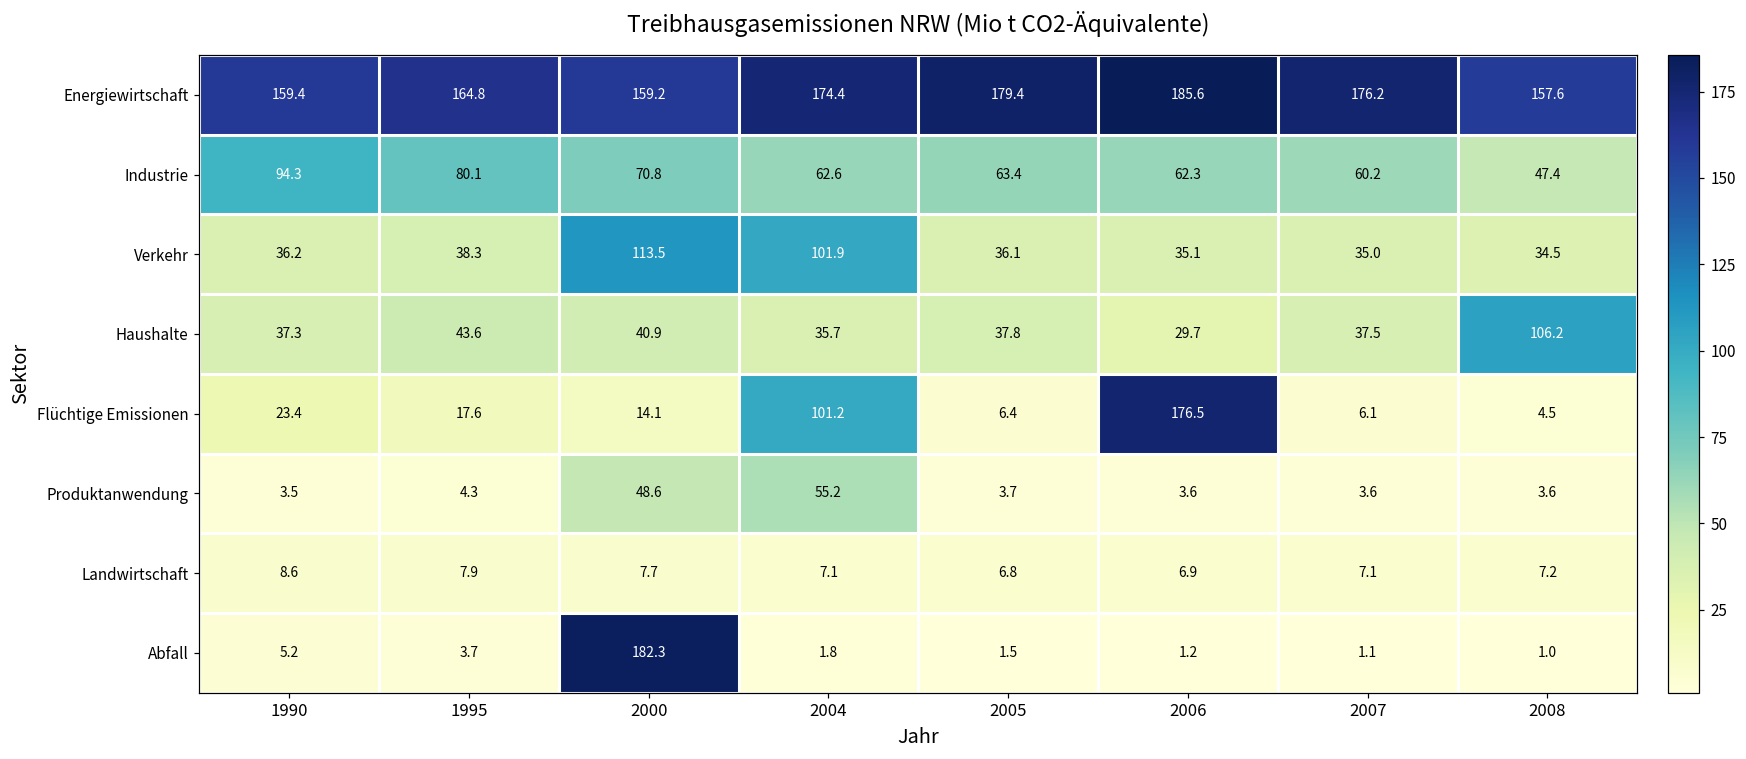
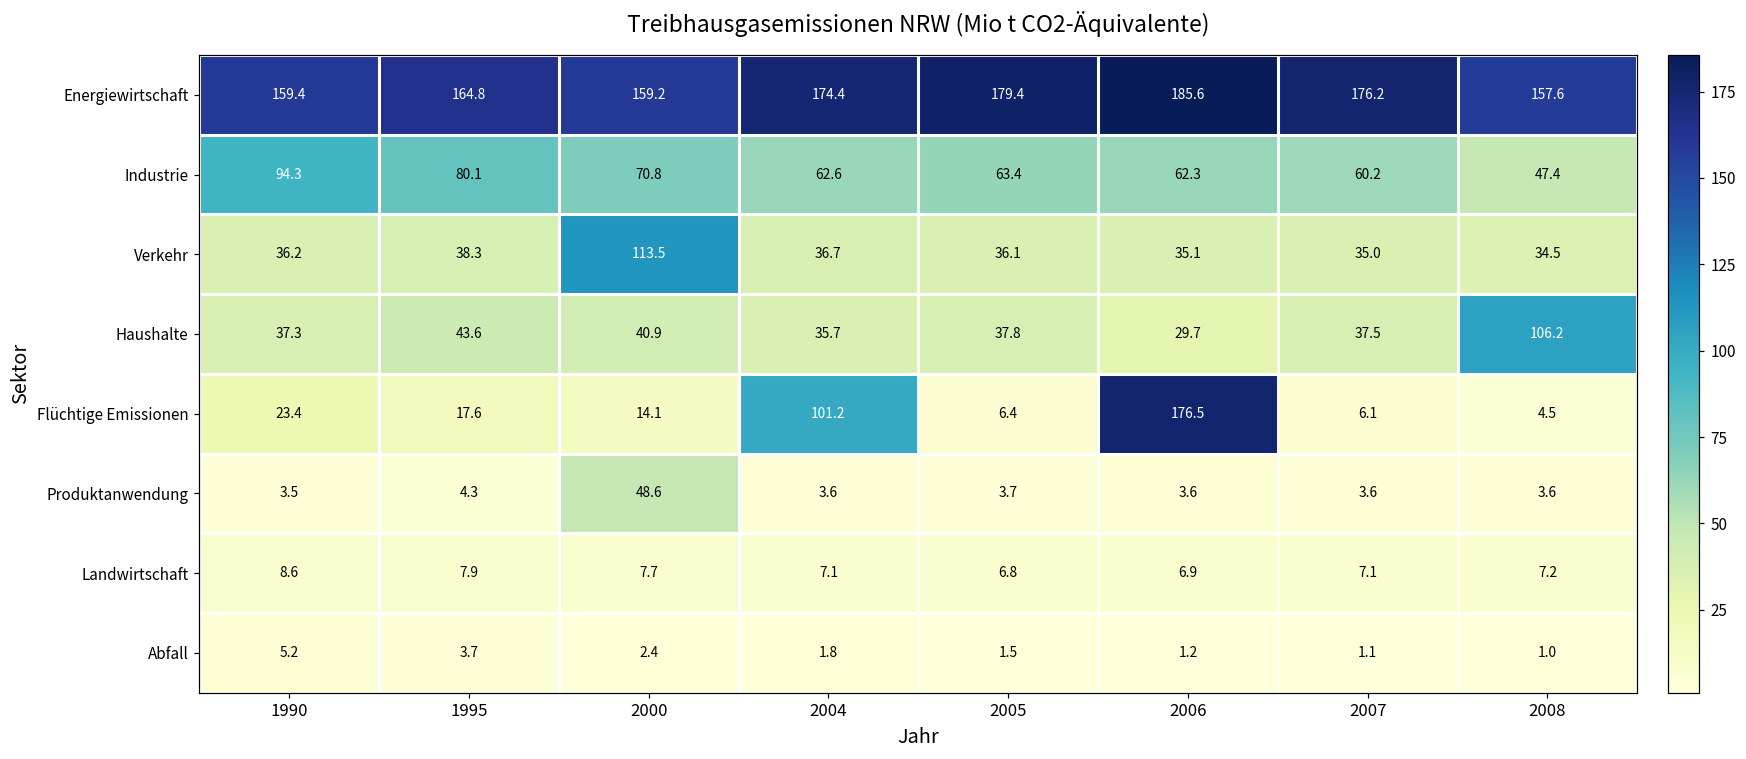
Verkehr, 2004: 101.9 -> 36.7
Produktanwendung, 2004: 55.2 -> 3.6
Abfall, 2000: 182.3 -> 2.4
